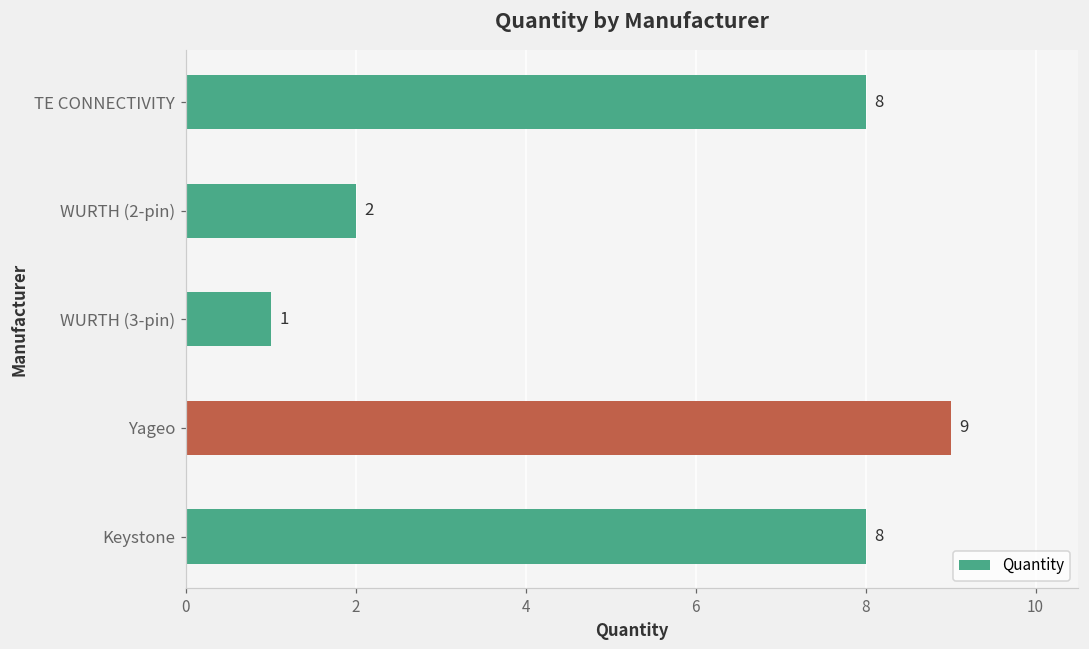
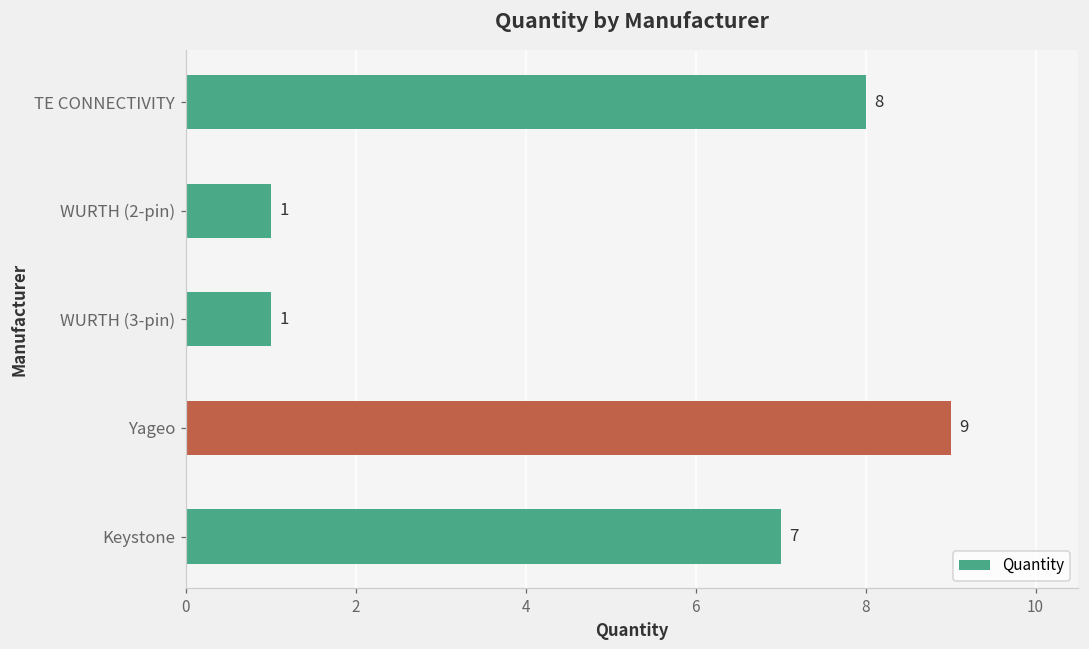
WURTH (2-pin): 2 -> 1
Keystone: 8 -> 7
